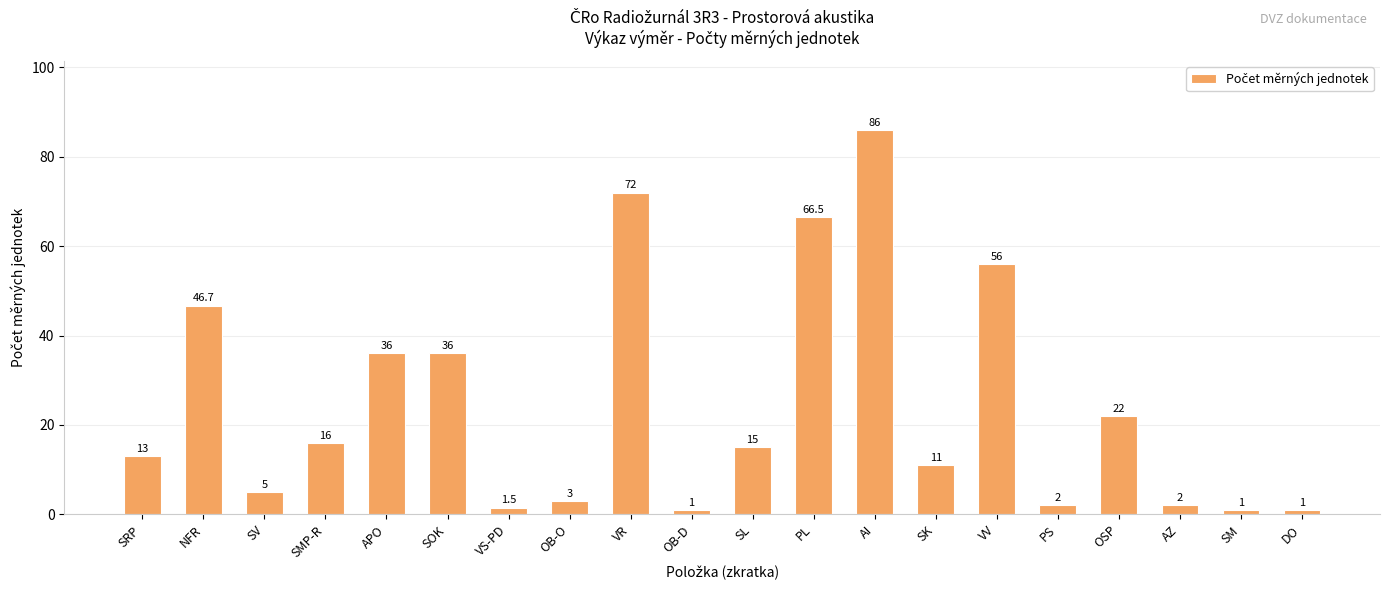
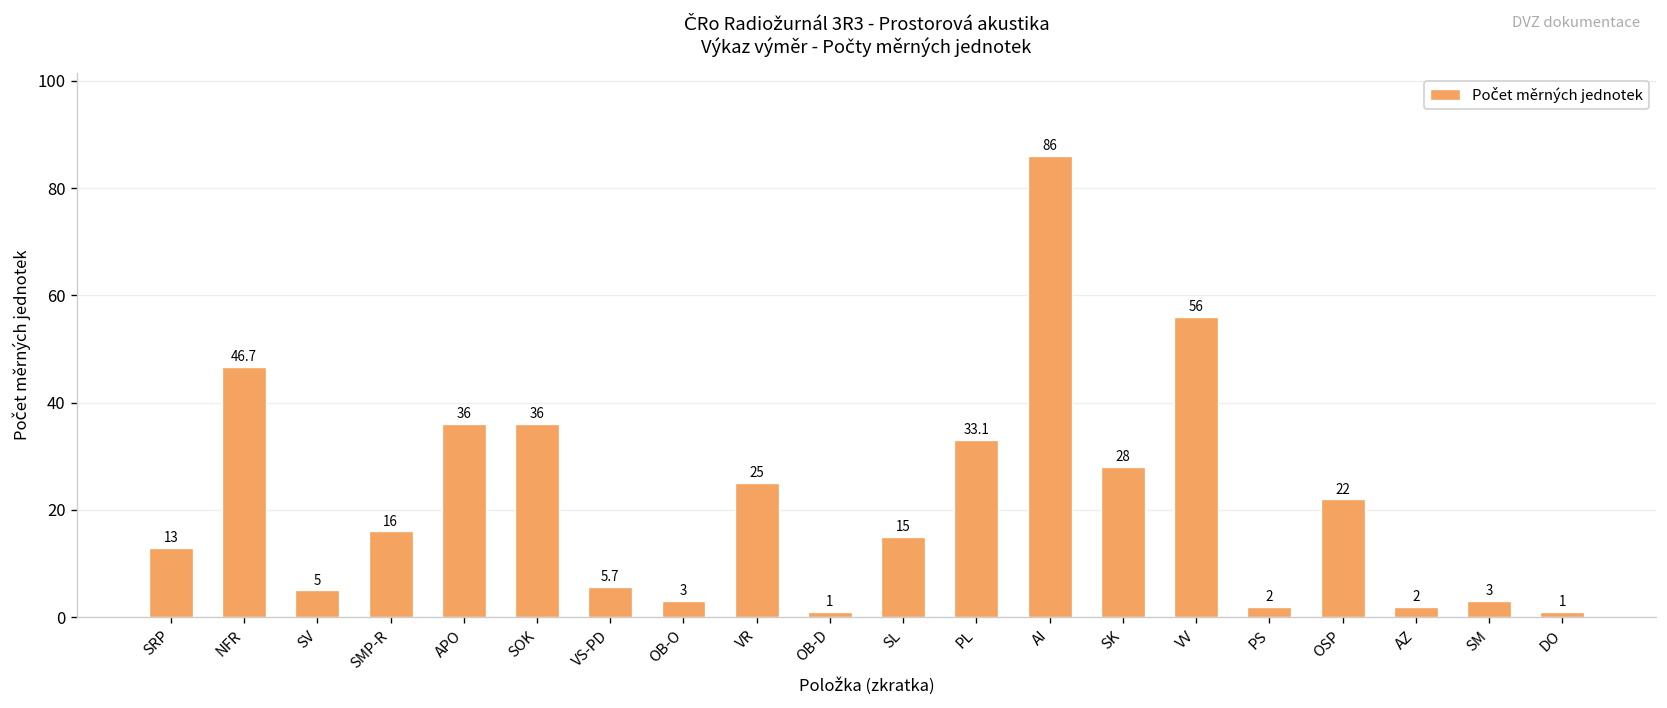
VS-PD: 1.5 -> 5.7
VR: 72 -> 25
PL: 66.5 -> 33.1
SK: 11 -> 28
SM: 1 -> 3
